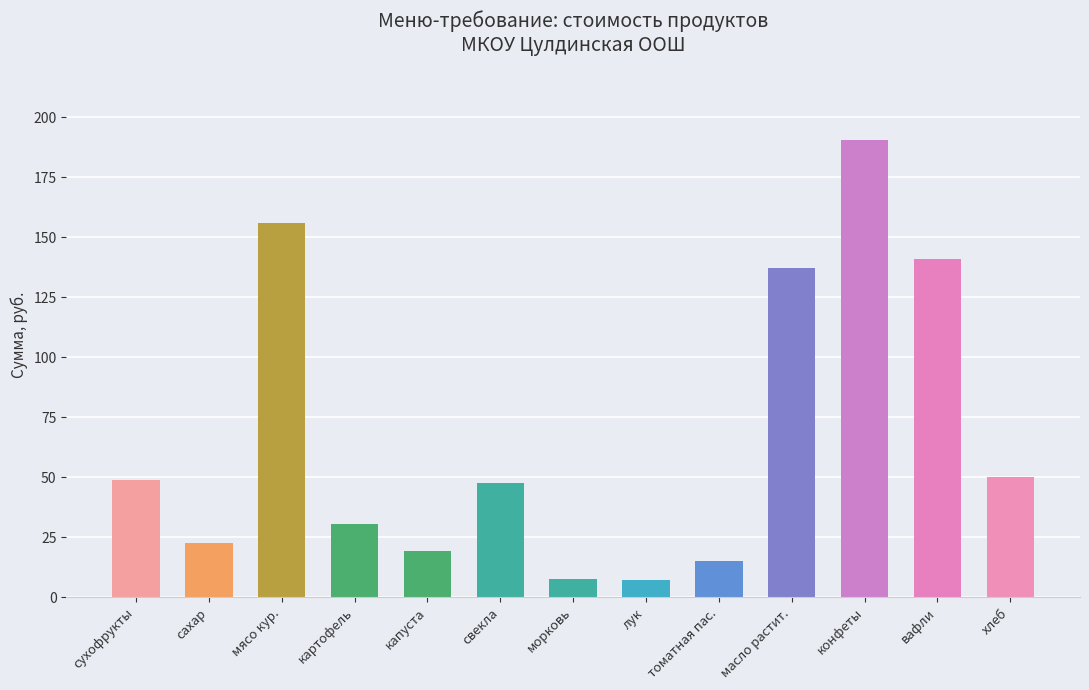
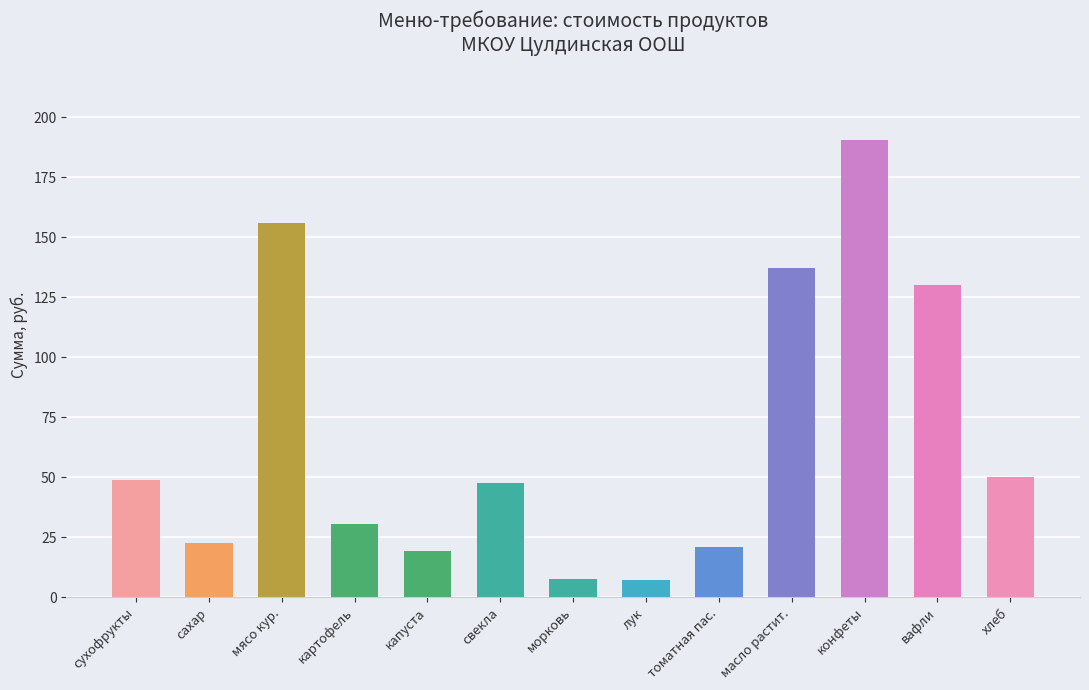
томатная пас.: 15 -> 21
вафли: 141 -> 130
